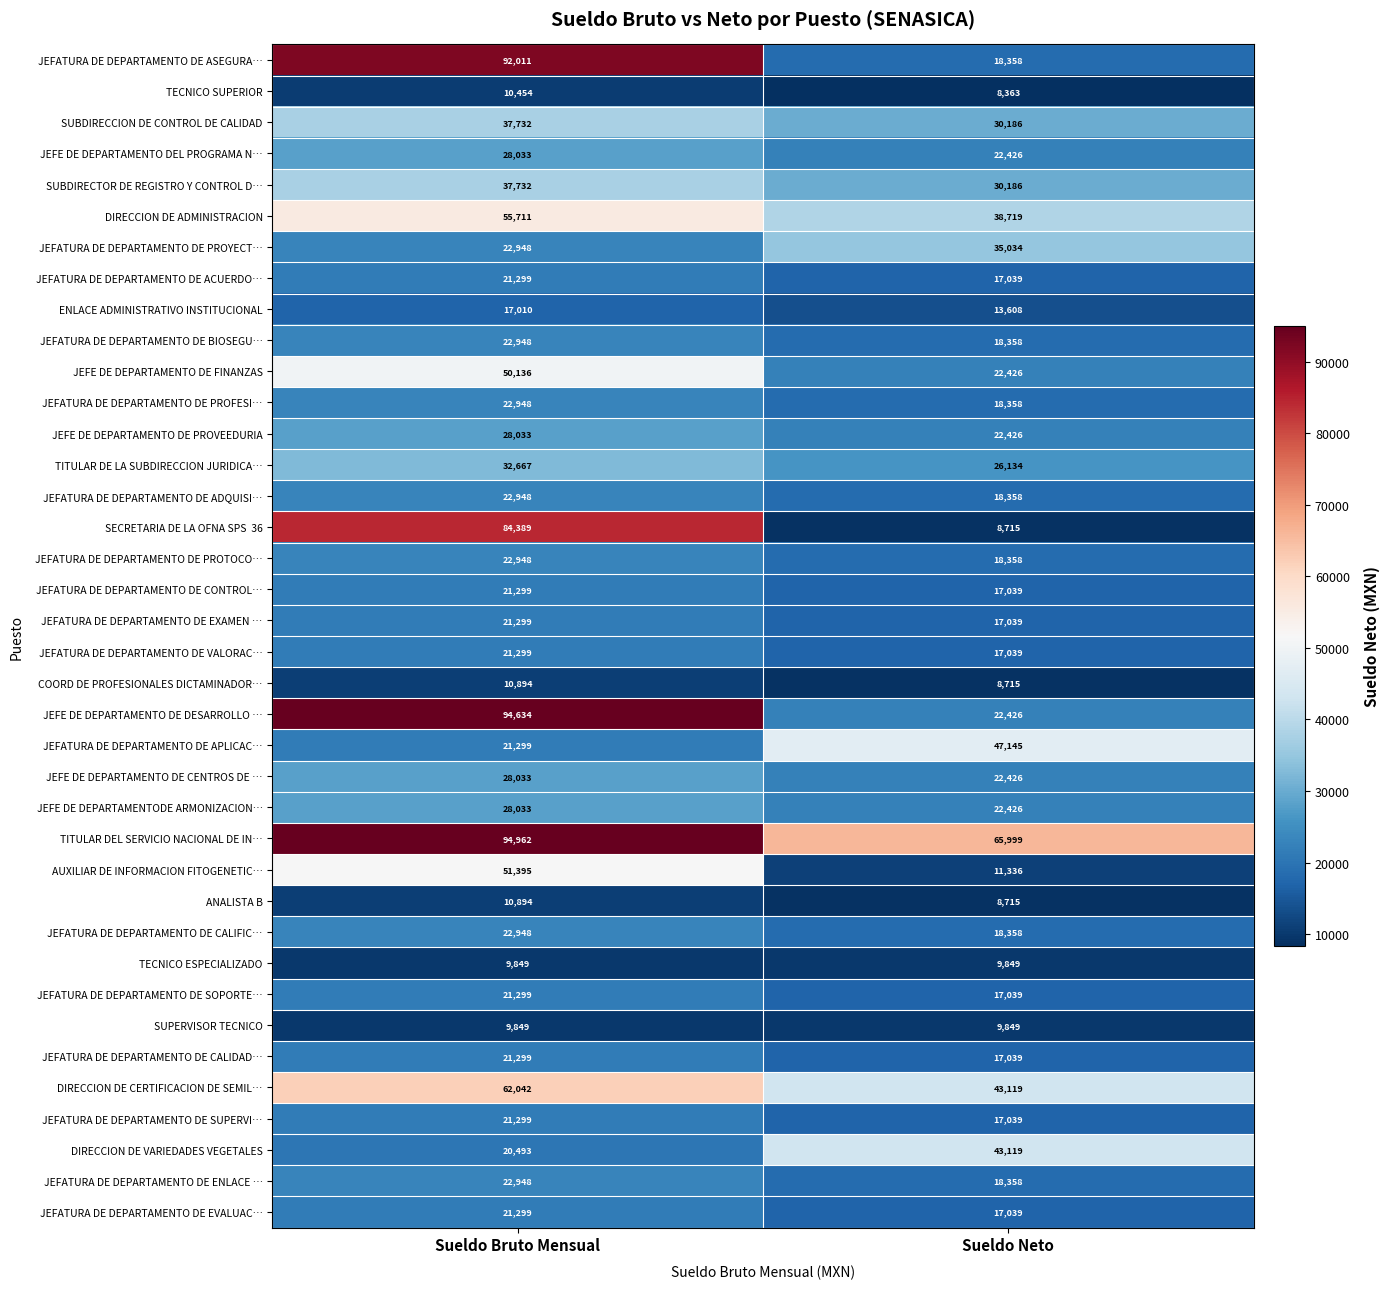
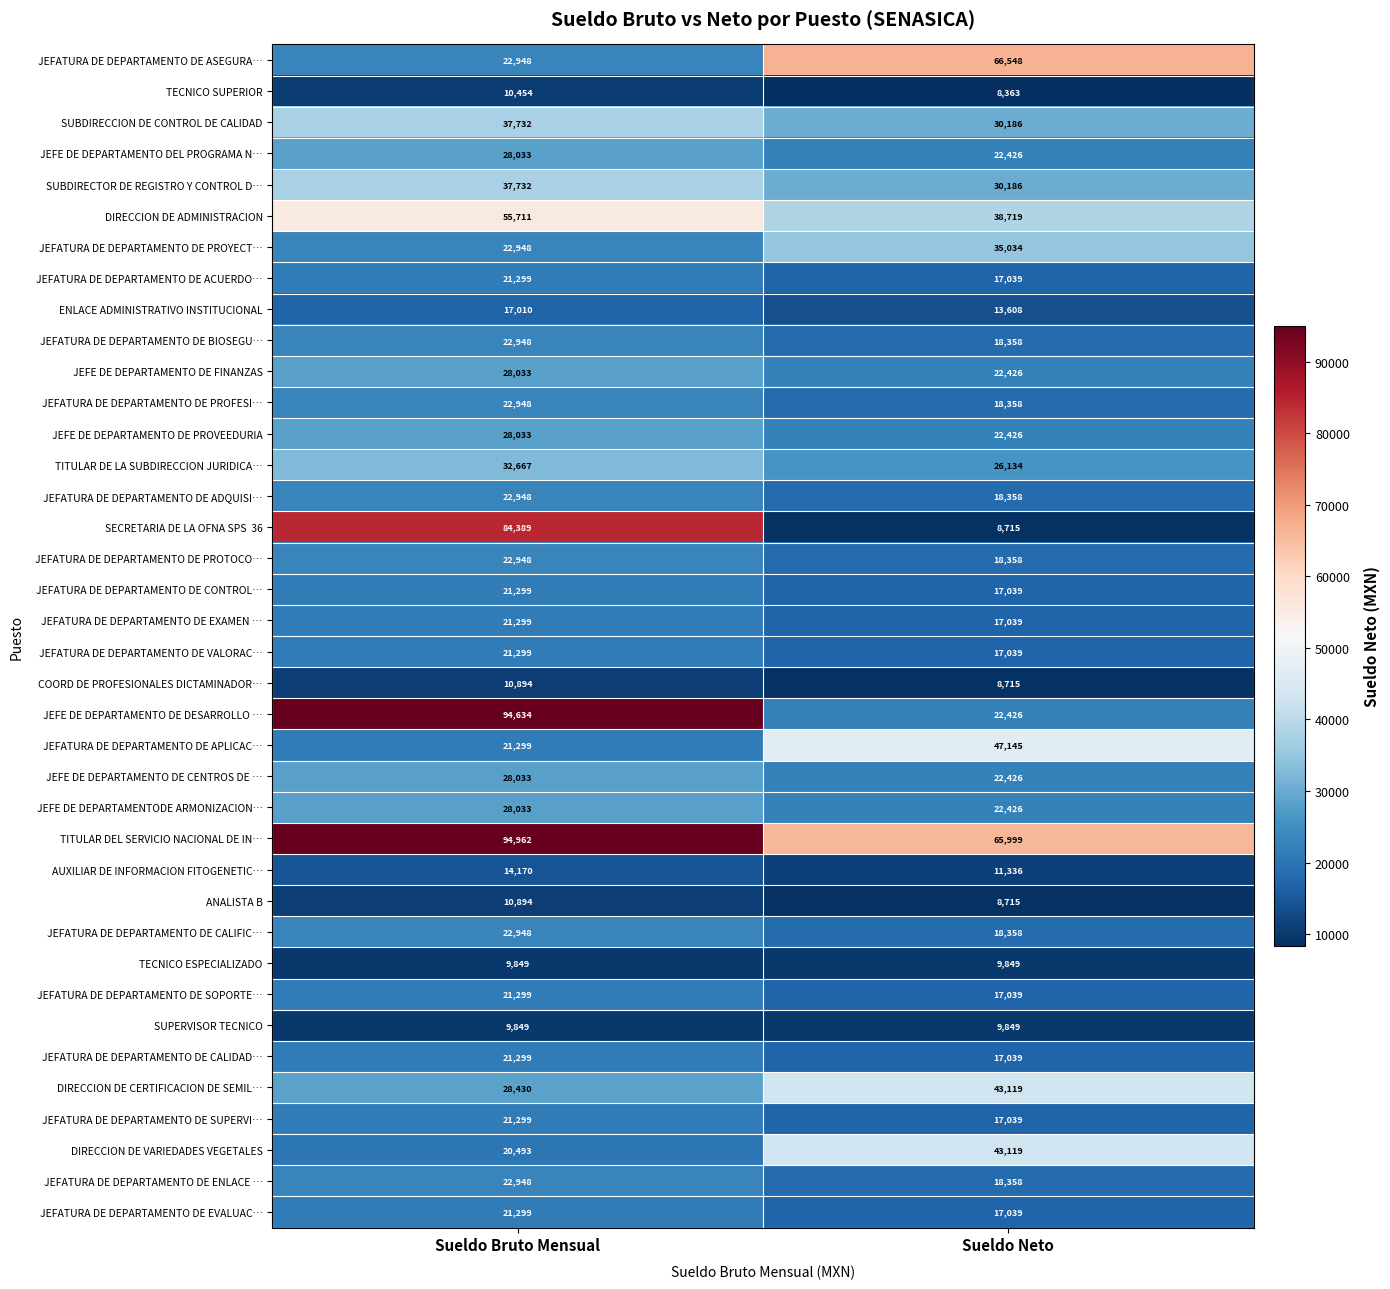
JEFATURA DE DEPARTAMENTO DE ASEGURA…, Sueldo Bruto Mensual: 92,011 -> 22,948
JEFATURA DE DEPARTAMENTO DE ASEGURA…, Sueldo Neto: 18,358 -> 66,548
JEFE DE DEPARTAMENTO DE FINANZAS, Sueldo Bruto Mensual: 50,136 -> 28,033
AUXILIAR DE INFORMACION FITOGENETIC…, Sueldo Bruto Mensual: 51,395 -> 14,170
DIRECCION DE CERTIFICACION DE SEMIL…, Sueldo Bruto Mensual: 62,042 -> 28,430
